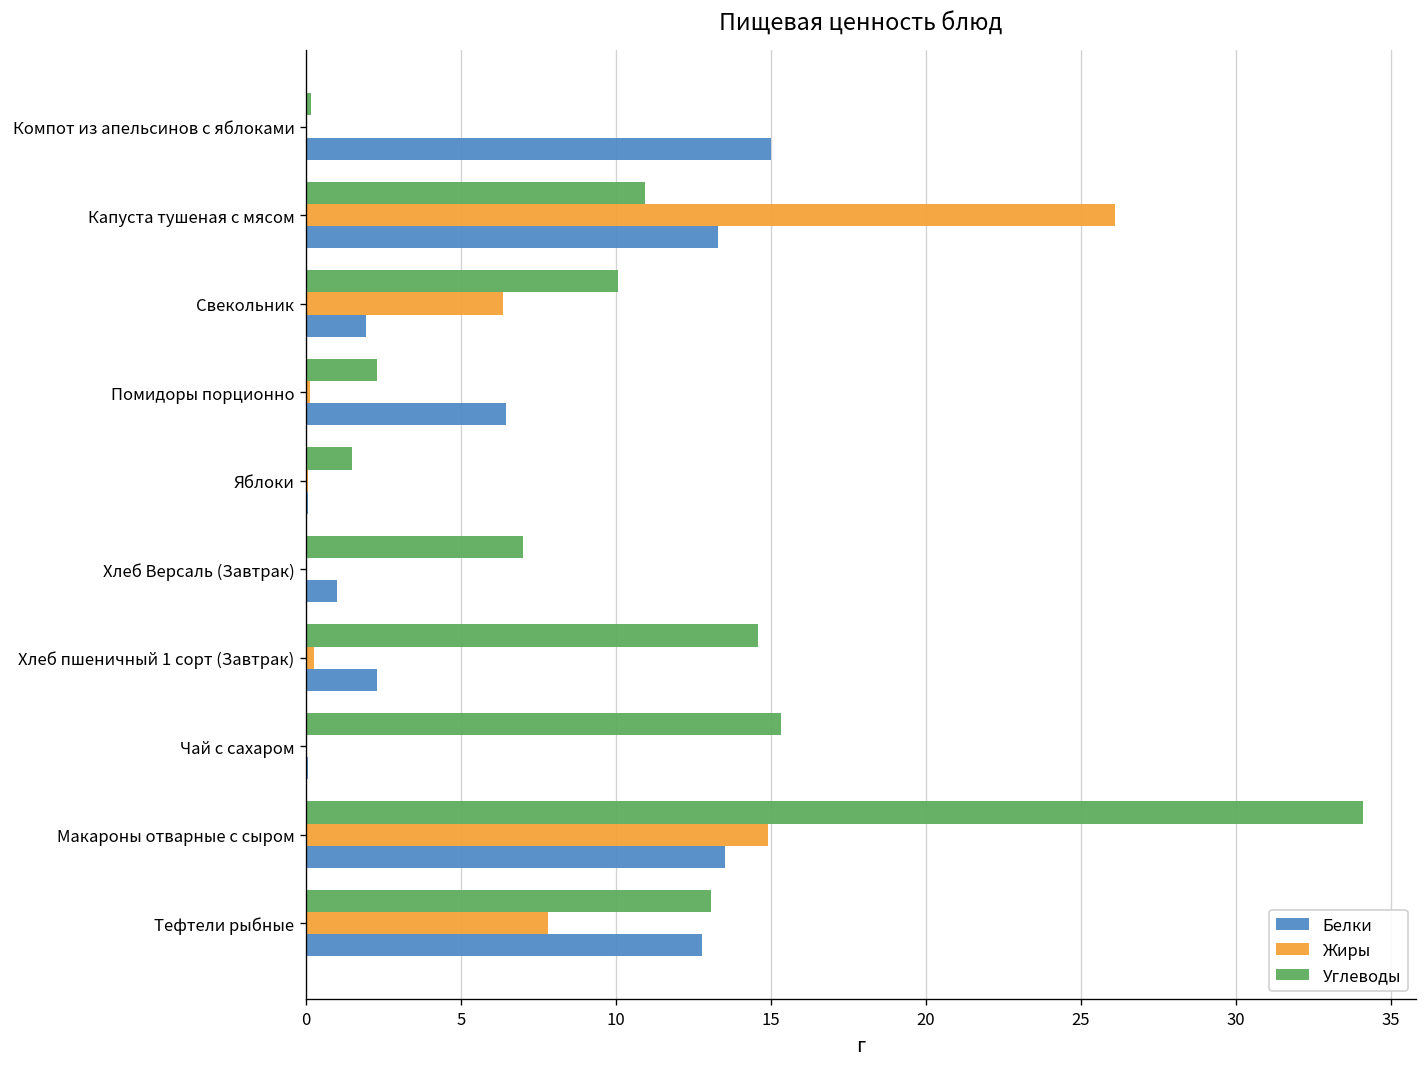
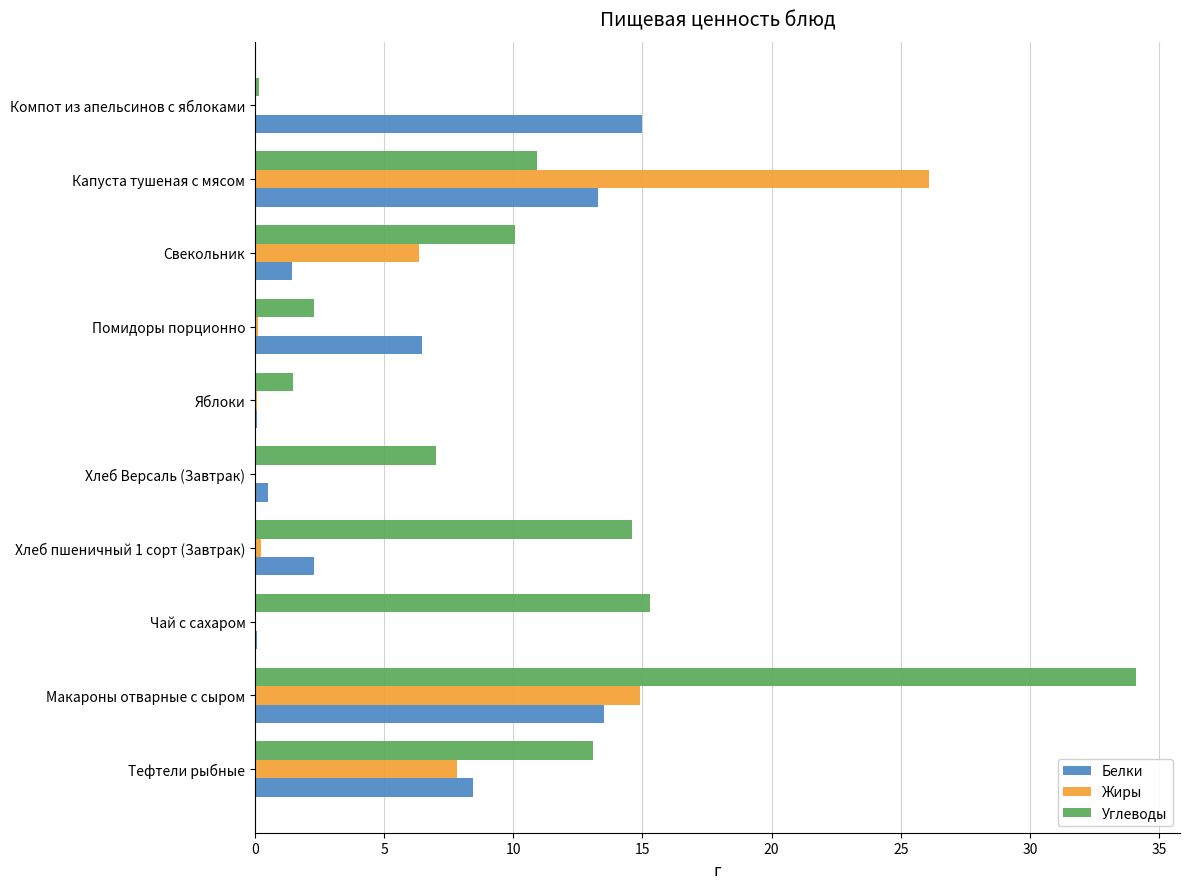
Белки, Свекольник: 1.9 -> 1.4
Белки, Хлеб Версаль (Завтрак): 1.0 -> 0.5
Белки, Тефтели рыбные: 12.8 -> 8.4
